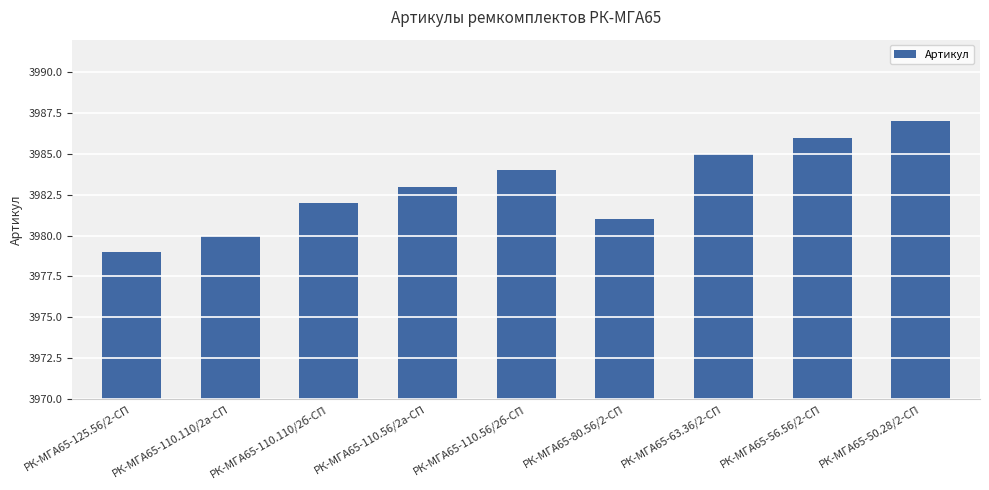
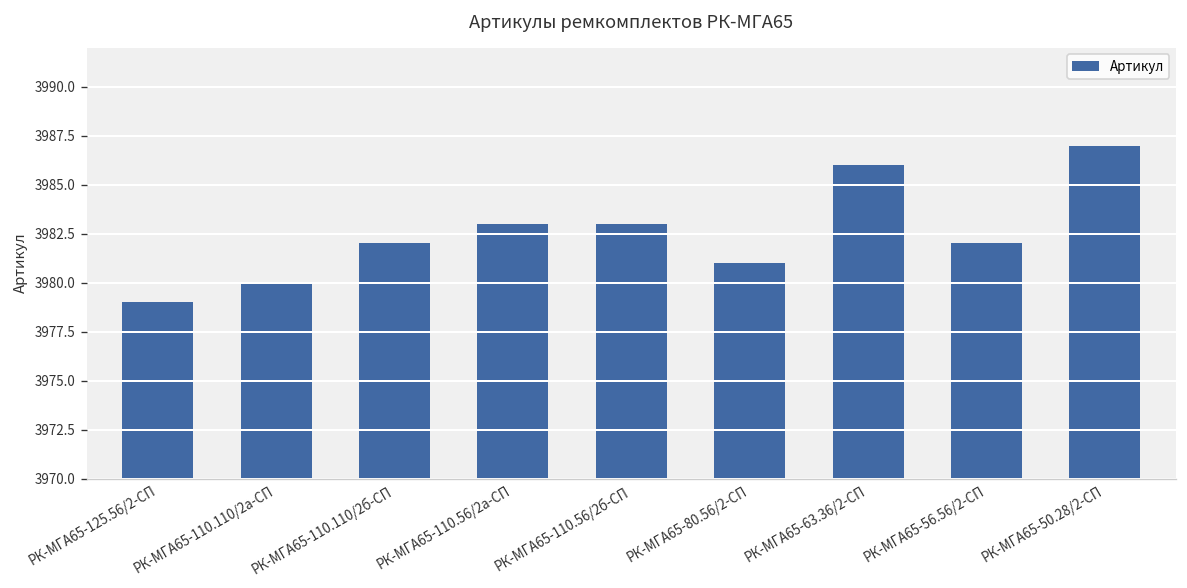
РК-МГА65-110.56/2б-СП: 3984 -> 3983
РК-МГА65-63.36/2-СП: 3985 -> 3986
РК-МГА65-56.56/2-СП: 3986 -> 3982
